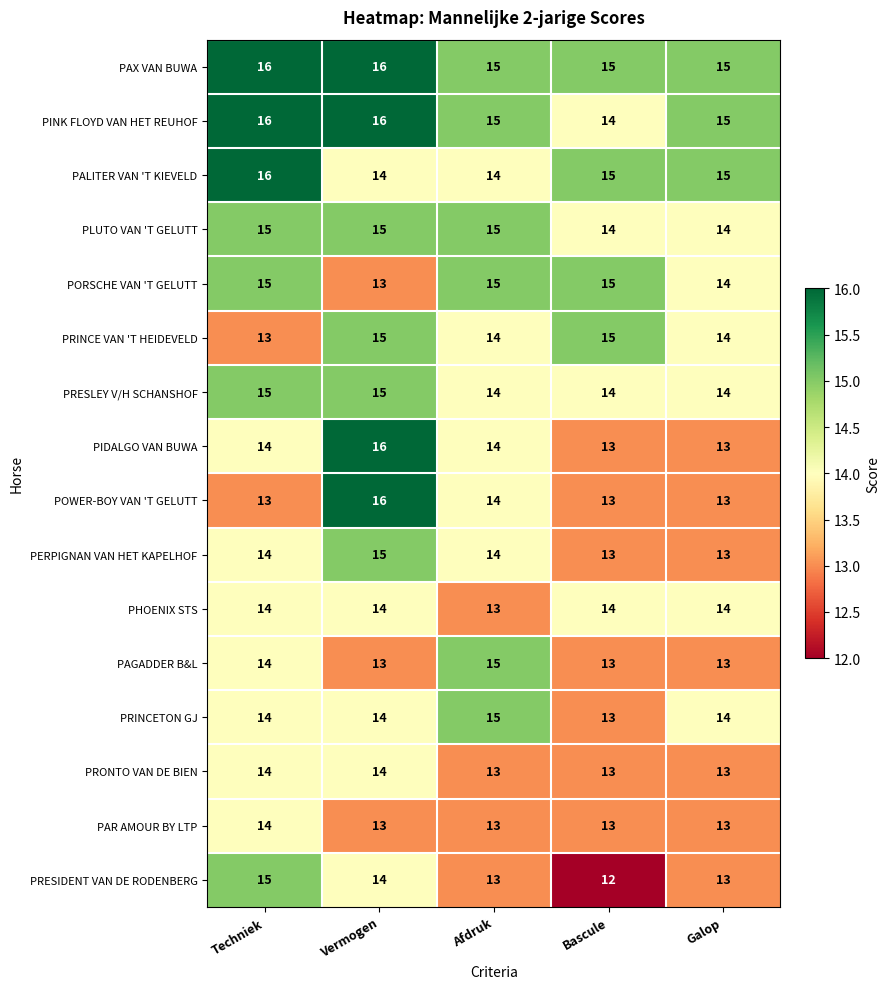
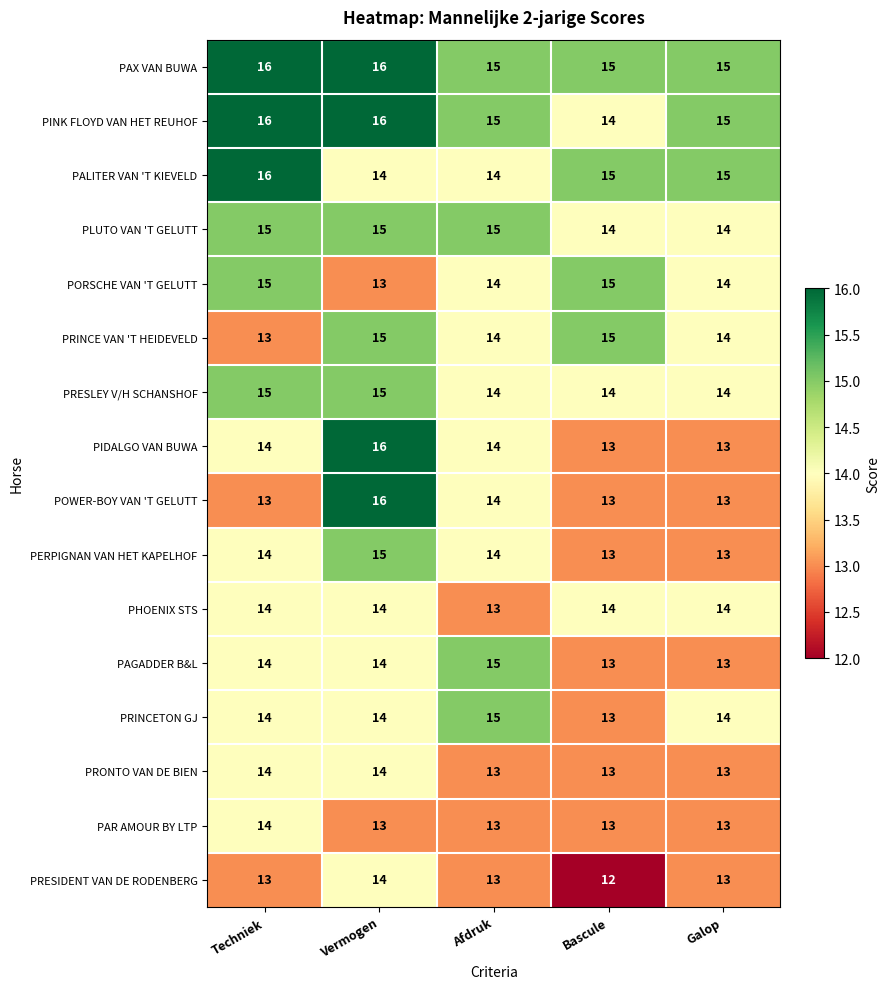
PORSCHE VAN 'T GELUTT, Afdruk: 15 -> 14
PAGADDER B&L, Vermogen: 13 -> 14
PRESIDENT VAN DE RODENBERG, Techniek: 15 -> 13
